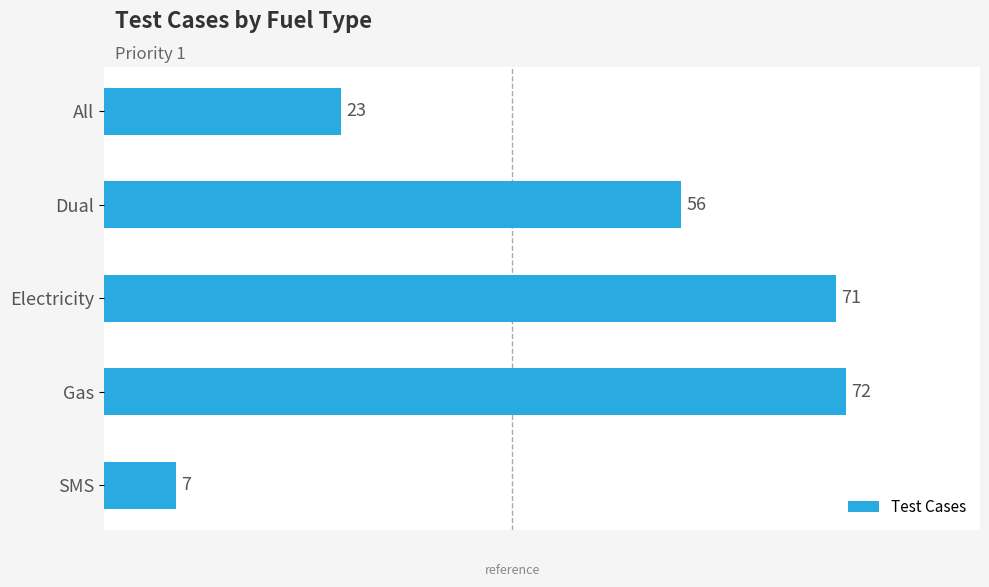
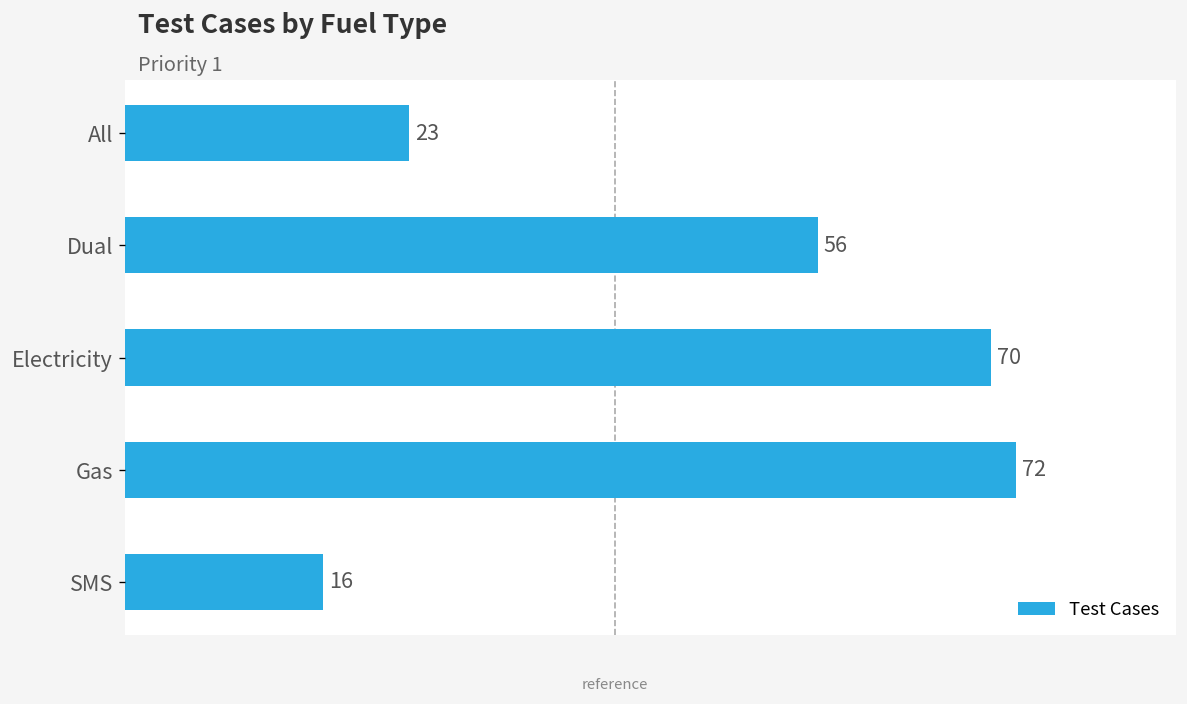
Electricity: 71 -> 70
SMS: 7 -> 16
